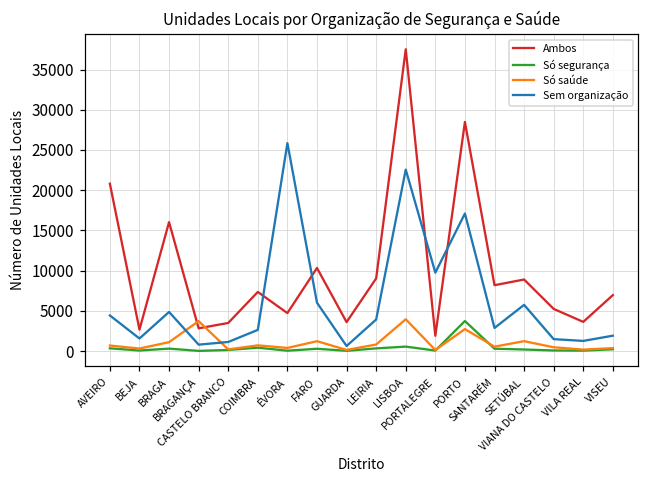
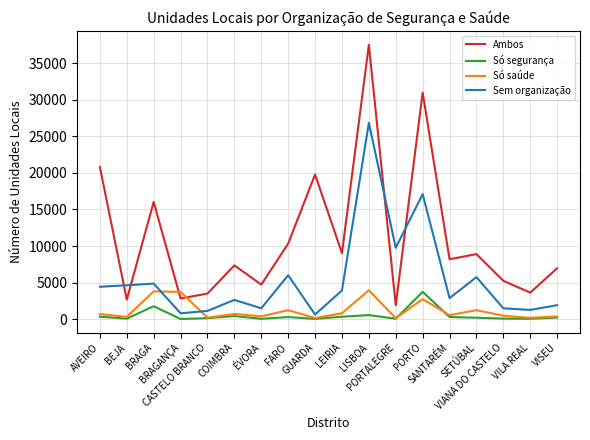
Sem organização, BEJA: 2000 -> 5000
Só segurança, BRAGA: 0 -> 2000
Só saúde, BRAGA: 1000 -> 4000
Sem organização, ÉVORA: 26000 -> 1000
Ambos, GUARDA: 4000 -> 20000
Sem organização, LISBOA: 23000 -> 27000
Ambos, PORTO: 28000 -> 31000
